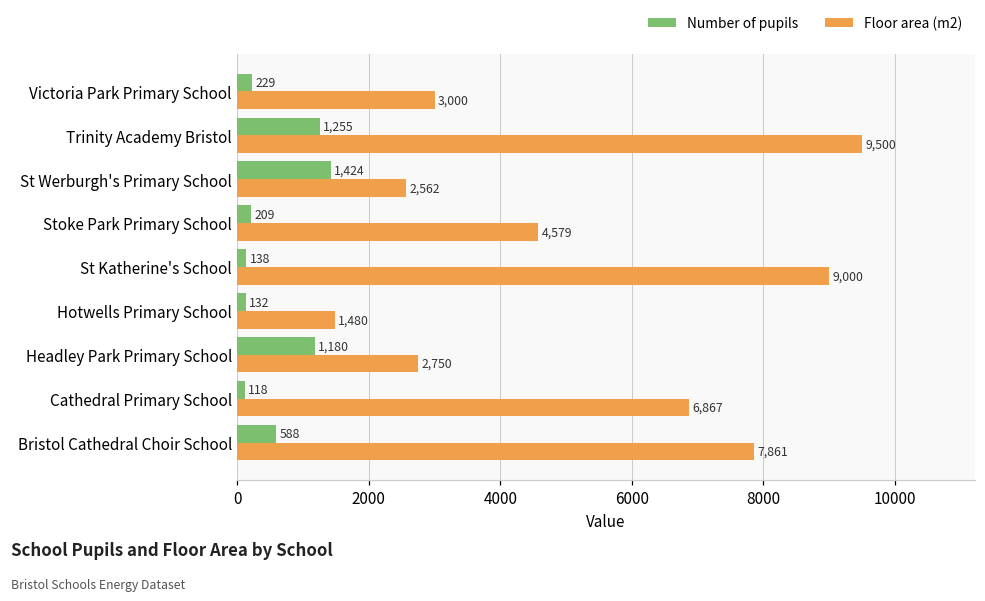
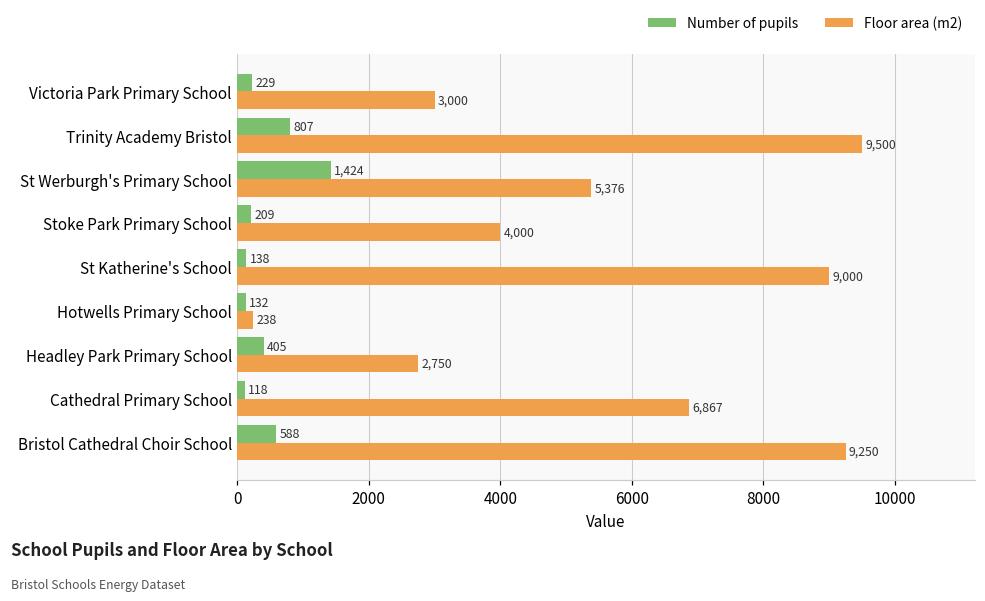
Number of pupils, Trinity Academy Bristol: 1,255 -> 807
Floor area (m2), St Werburgh's Primary School: 2,562 -> 5,376
Floor area (m2), Stoke Park Primary School: 4,579 -> 4,000
Floor area (m2), Hotwells Primary School: 1,480 -> 238
Number of pupils, Headley Park Primary School: 1,180 -> 405
Floor area (m2), Bristol Cathedral Choir School: 7,861 -> 9,250
